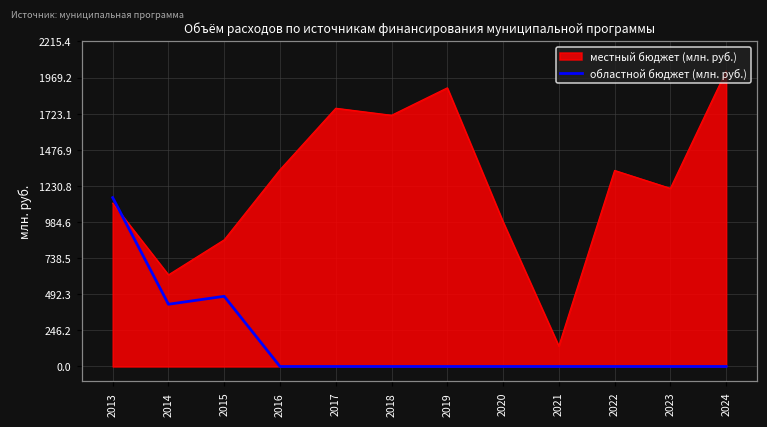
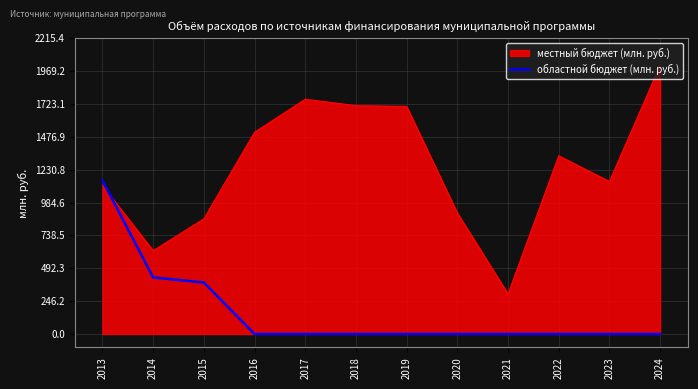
областной бюджет (млн. руб.), 2015: 480 -> 390
местный бюджет (млн. руб.), 2016: 1340 -> 1510
местный бюджет (млн. руб.), 2019: 1900 -> 1710
местный бюджет (млн. руб.), 2020: 990 -> 910
местный бюджет (млн. руб.), 2021: 140 -> 300
местный бюджет (млн. руб.), 2023: 1210 -> 1140
